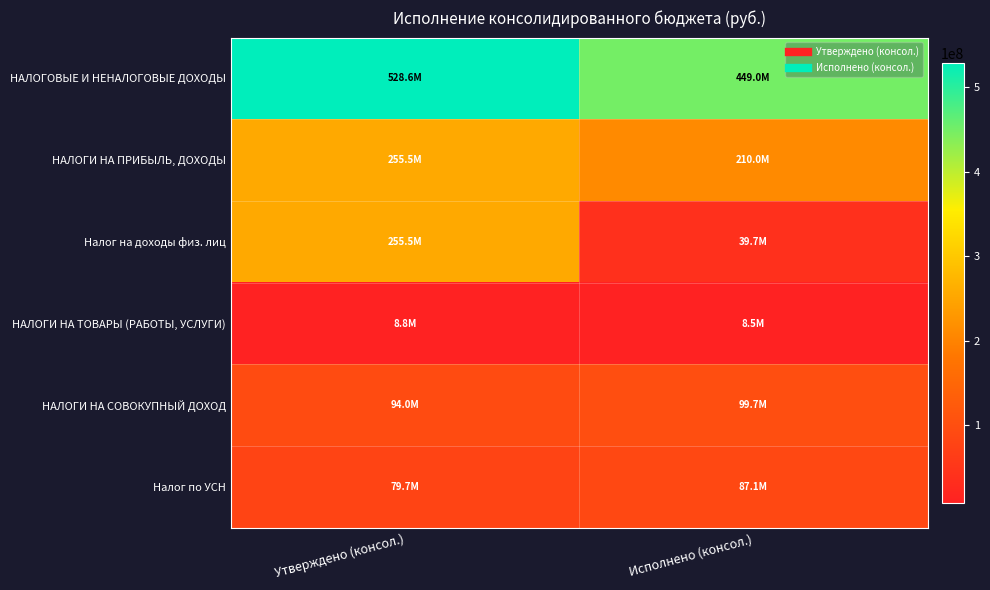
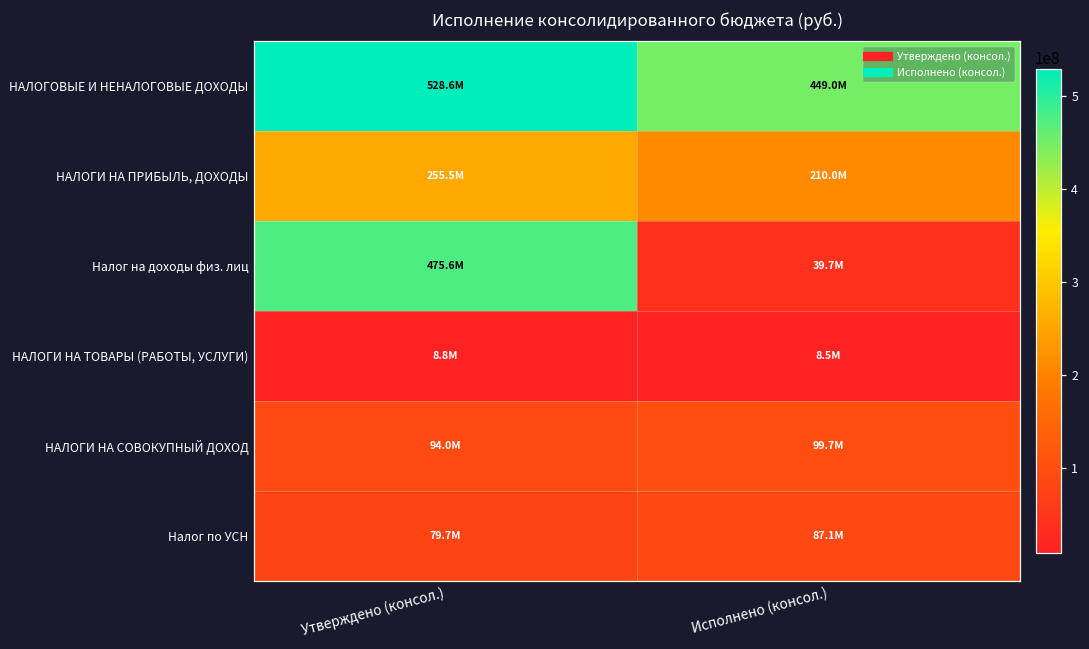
Налог на доходы физ. лиц, Утверждено (консол.): 255.5M -> 475.6M
